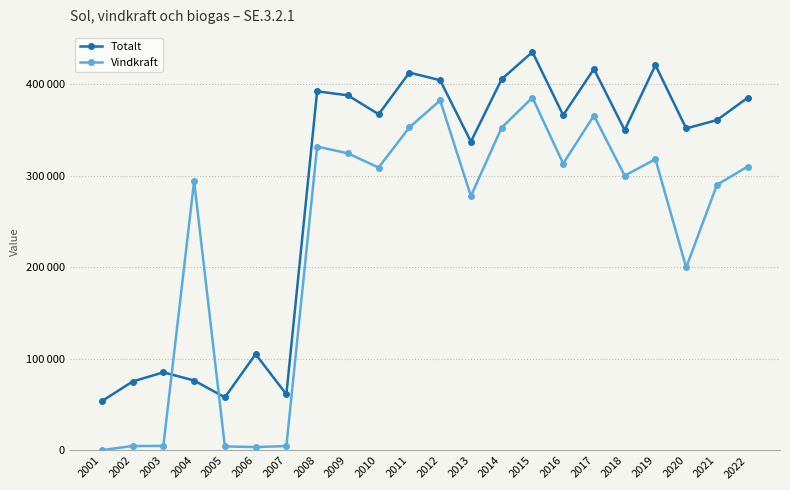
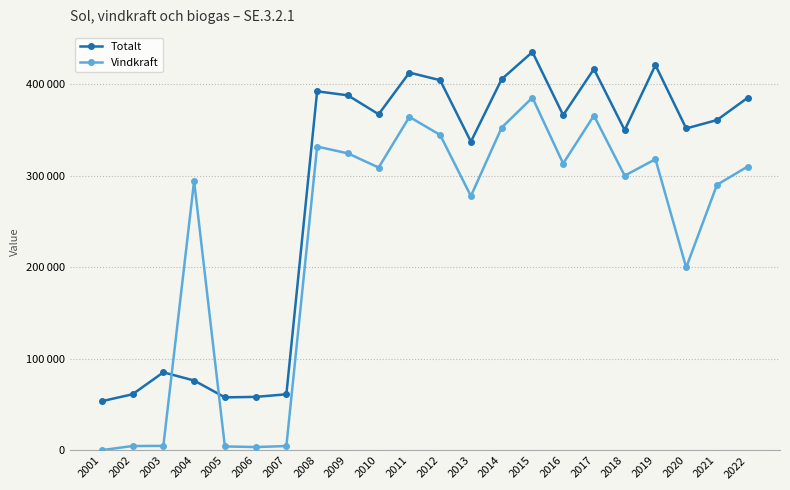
Totalt, 2002: 80000 -> 60000
Totalt, 2006: 110000 -> 60000
Vindkraft, 2011: 350000 -> 360000
Vindkraft, 2012: 380000 -> 340000
